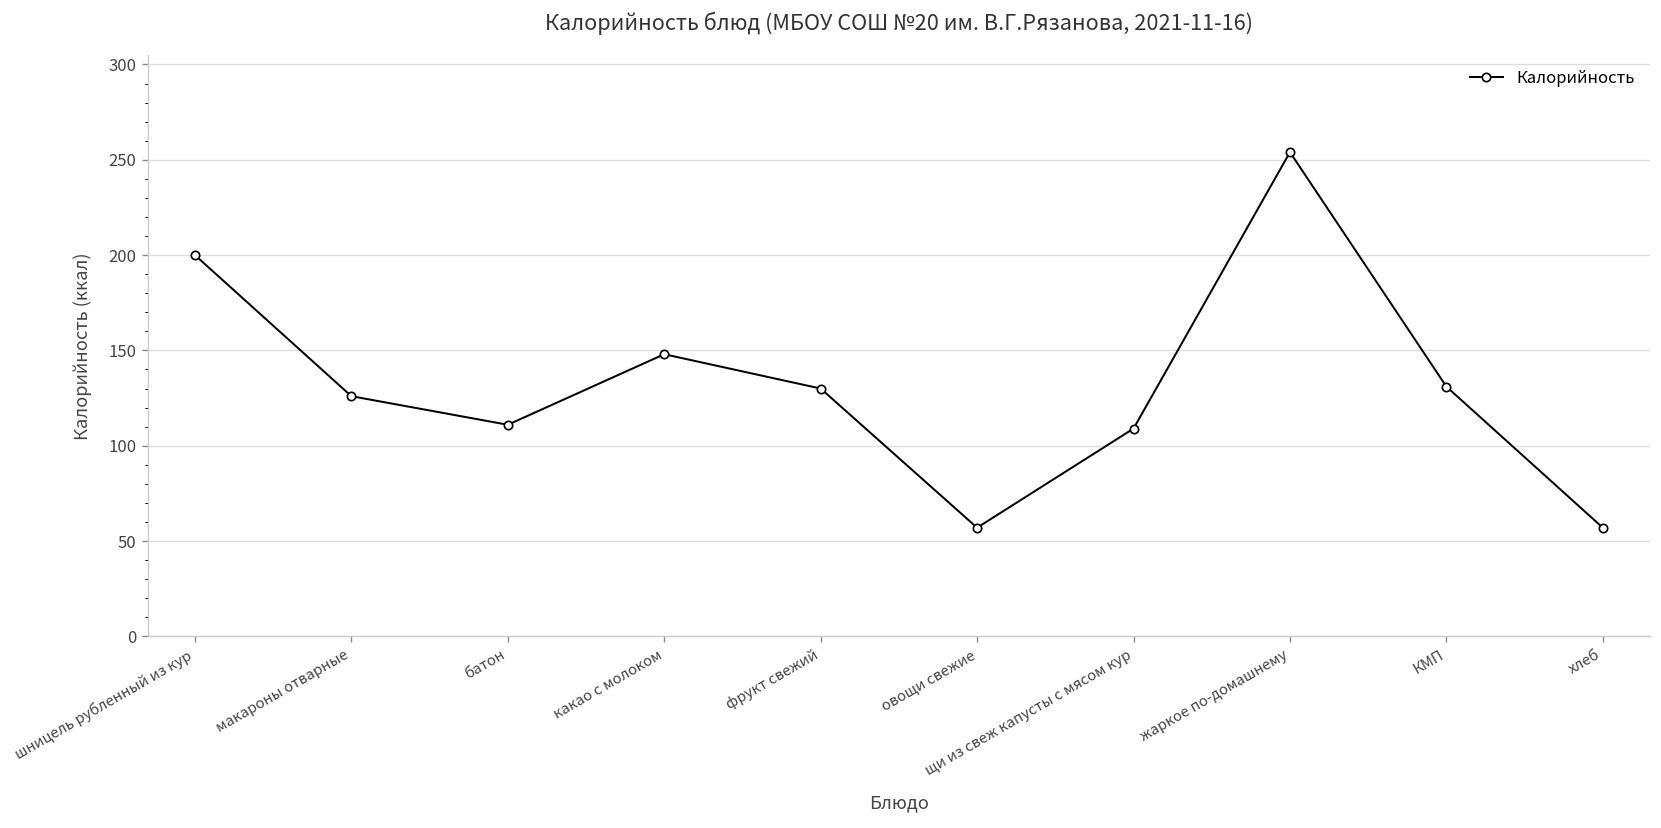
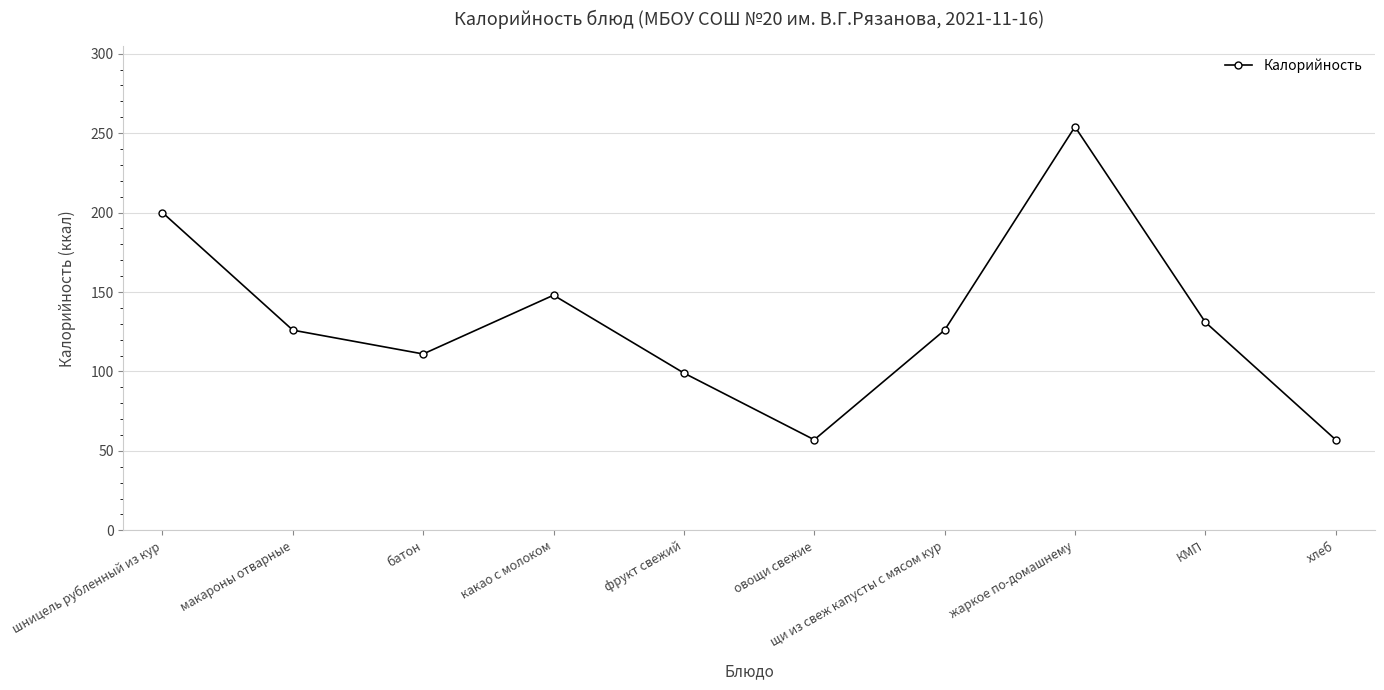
фрукт свежий: 130 -> 99
щи из свеж капусты с мясом кур: 109 -> 126
